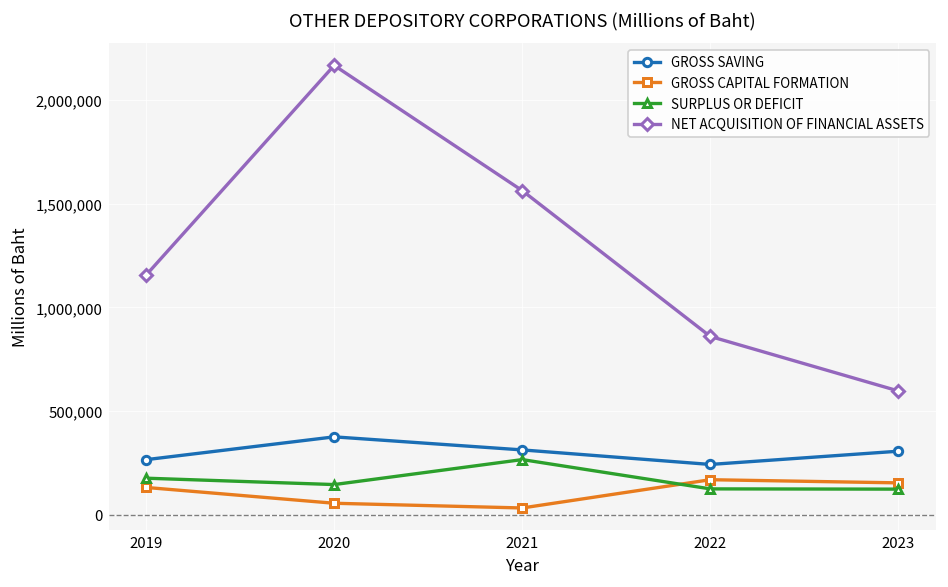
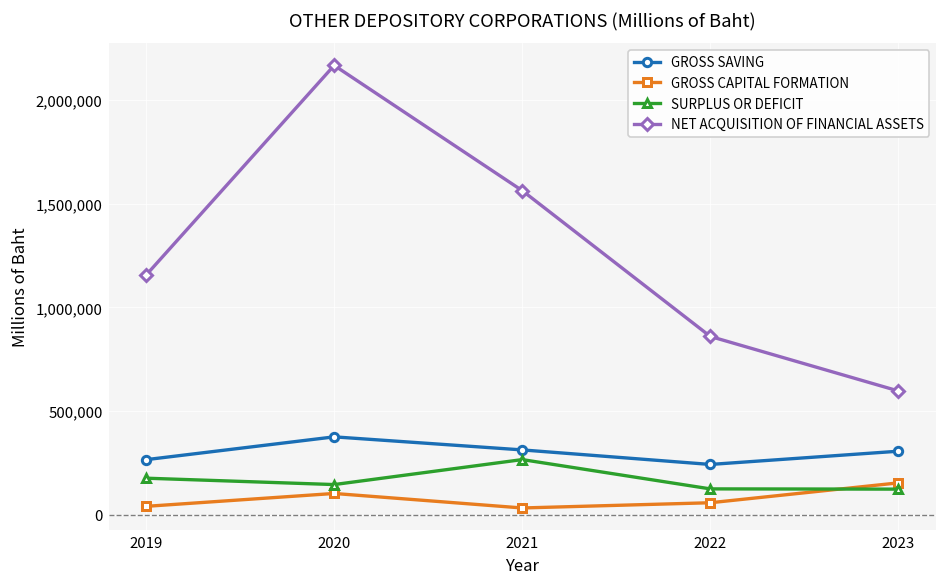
GROSS CAPITAL FORMATION, 2019: 130,000 -> 40,000
GROSS CAPITAL FORMATION, 2020: 60,000 -> 100,000
GROSS CAPITAL FORMATION, 2022: 170,000 -> 60,000
